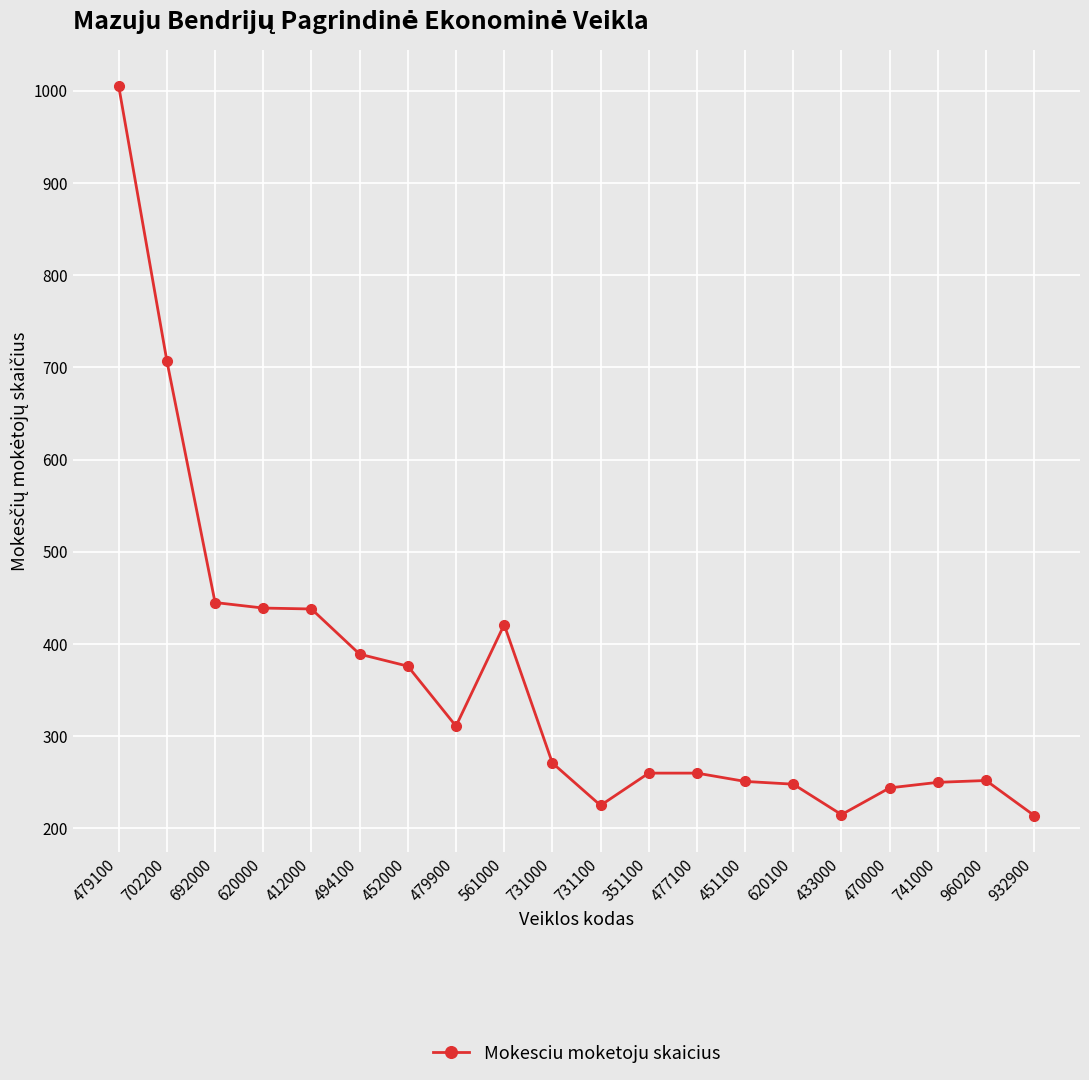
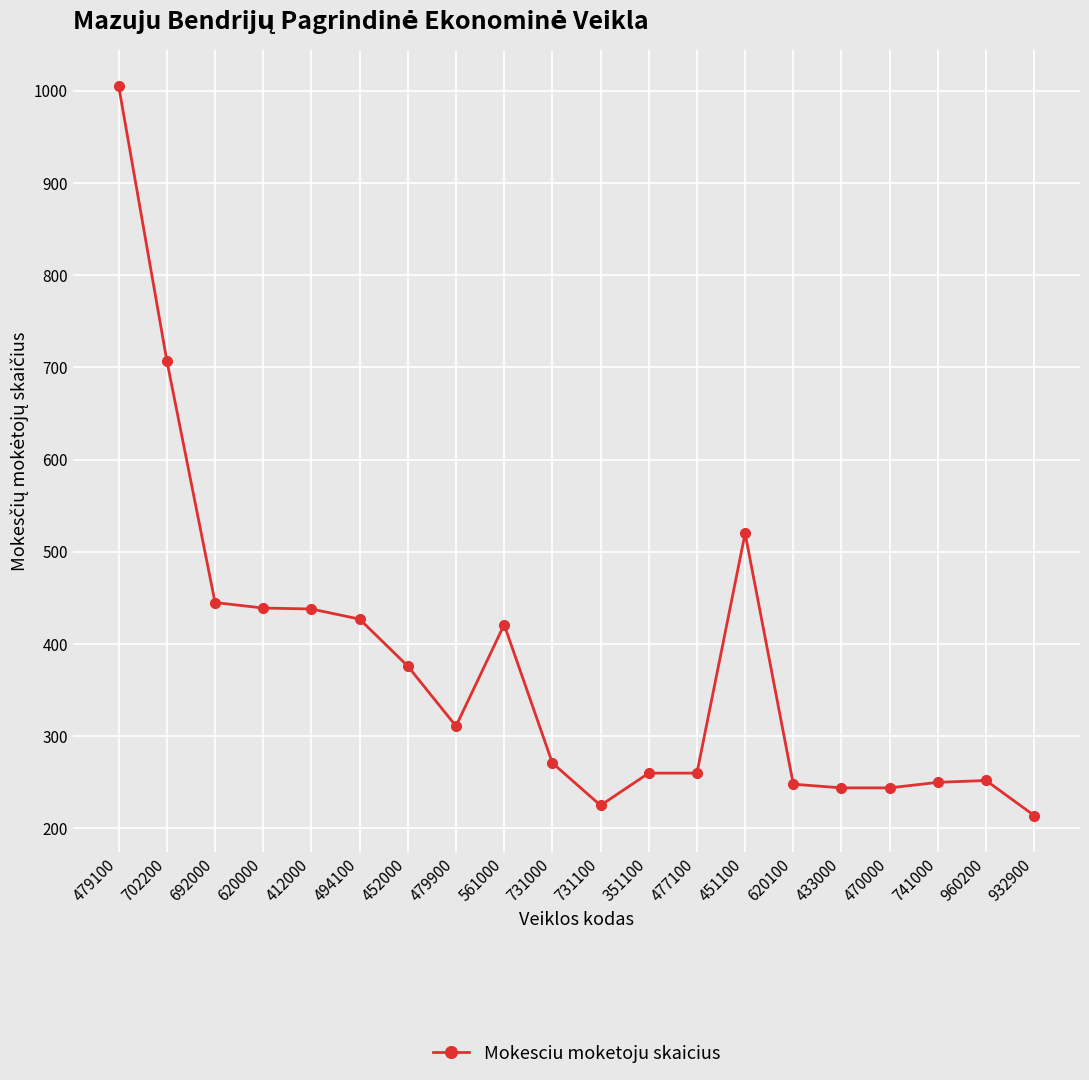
494100: 390 -> 430
451100: 250 -> 520
433000: 220 -> 240
